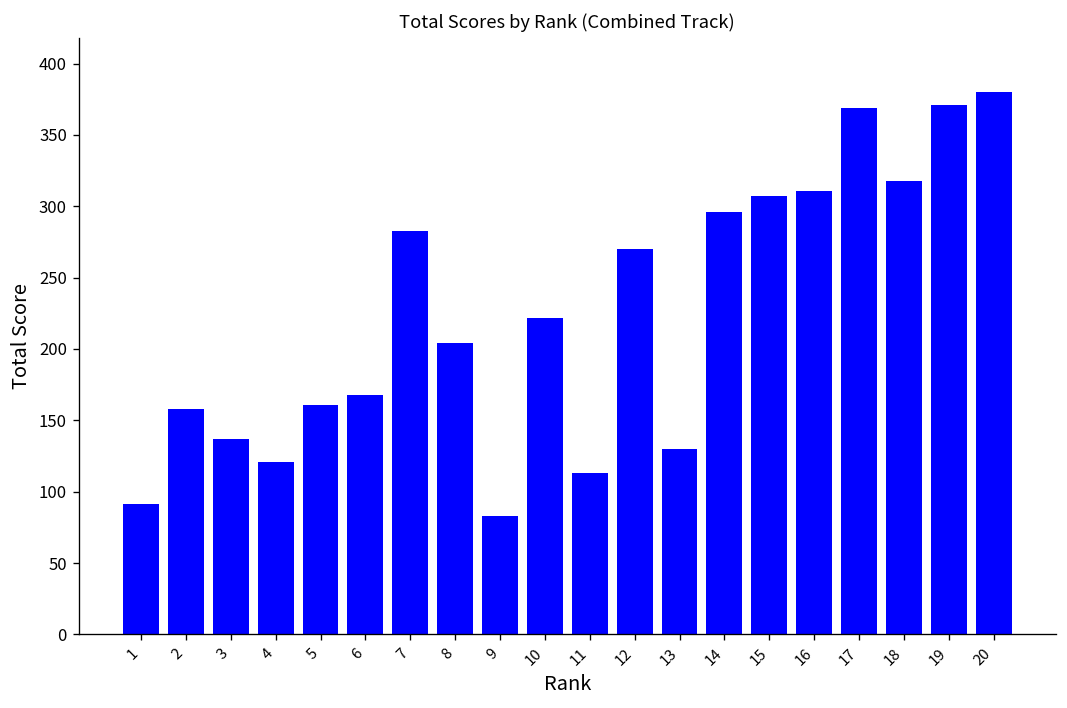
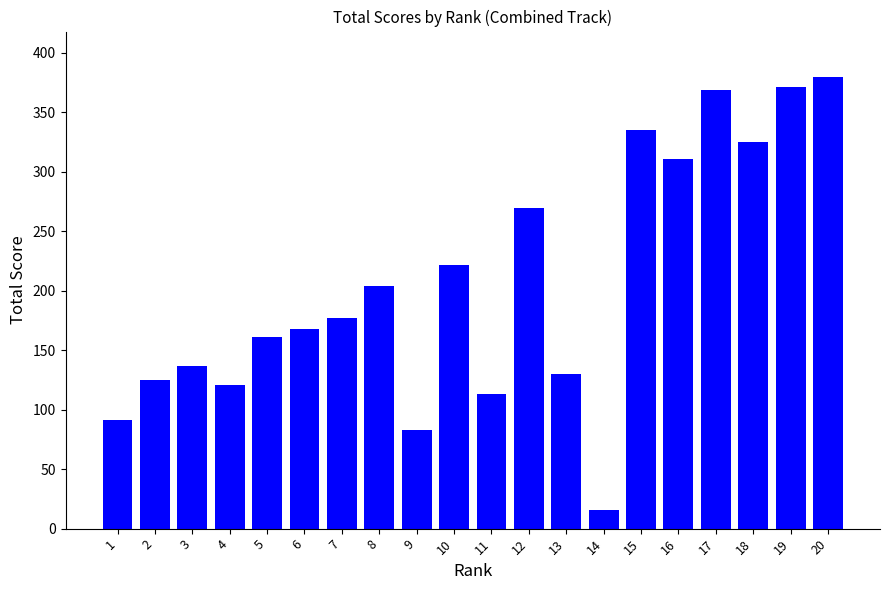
2: 158 -> 125
7: 283 -> 177
14: 296 -> 16
15: 307 -> 335
18: 318 -> 325
